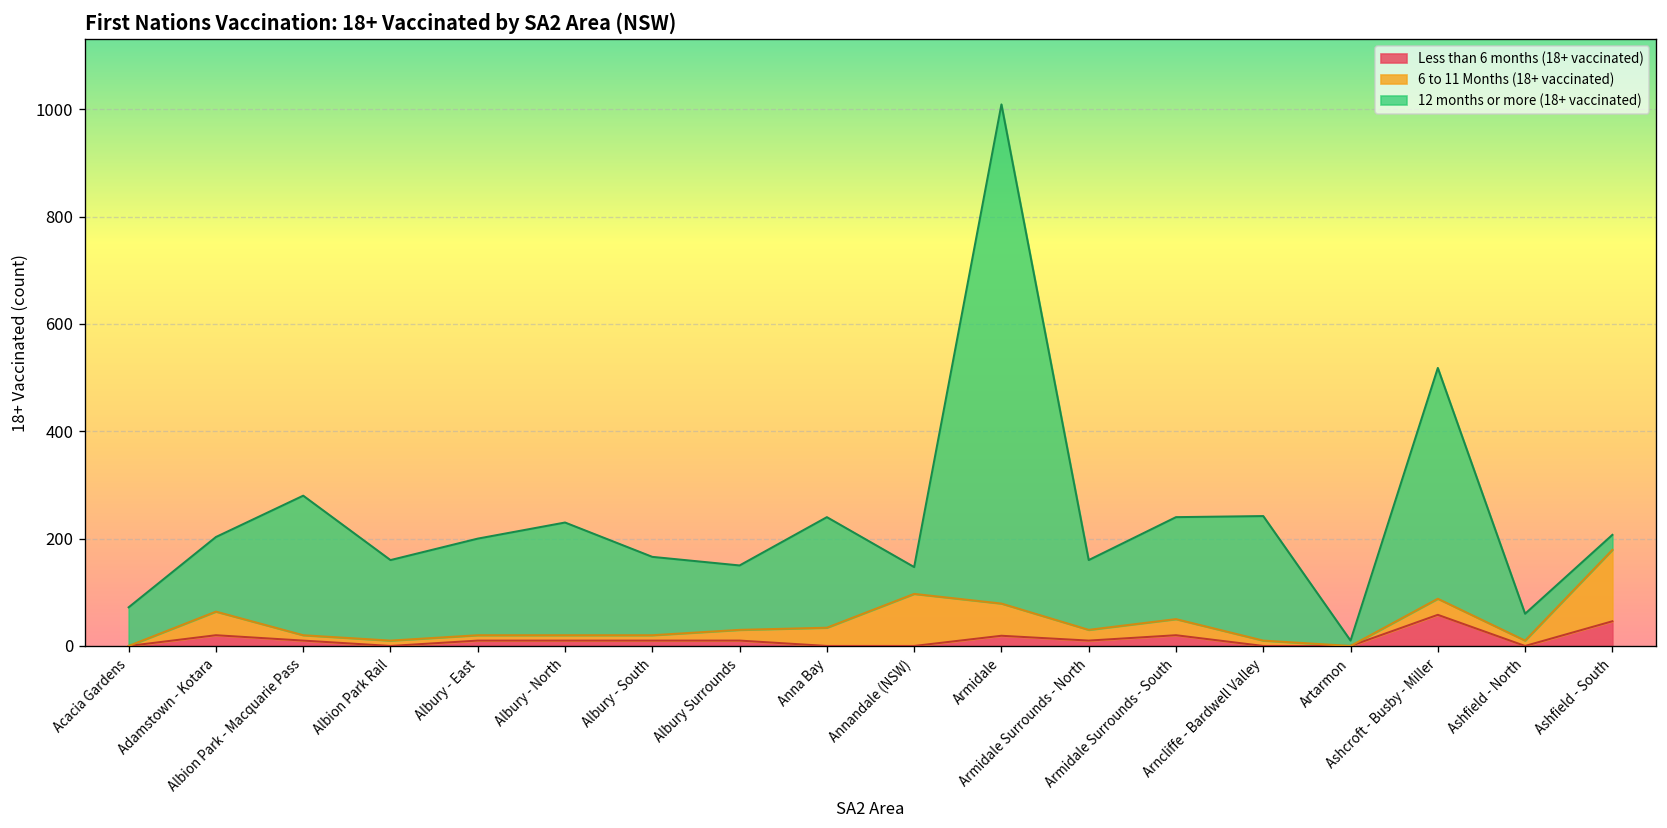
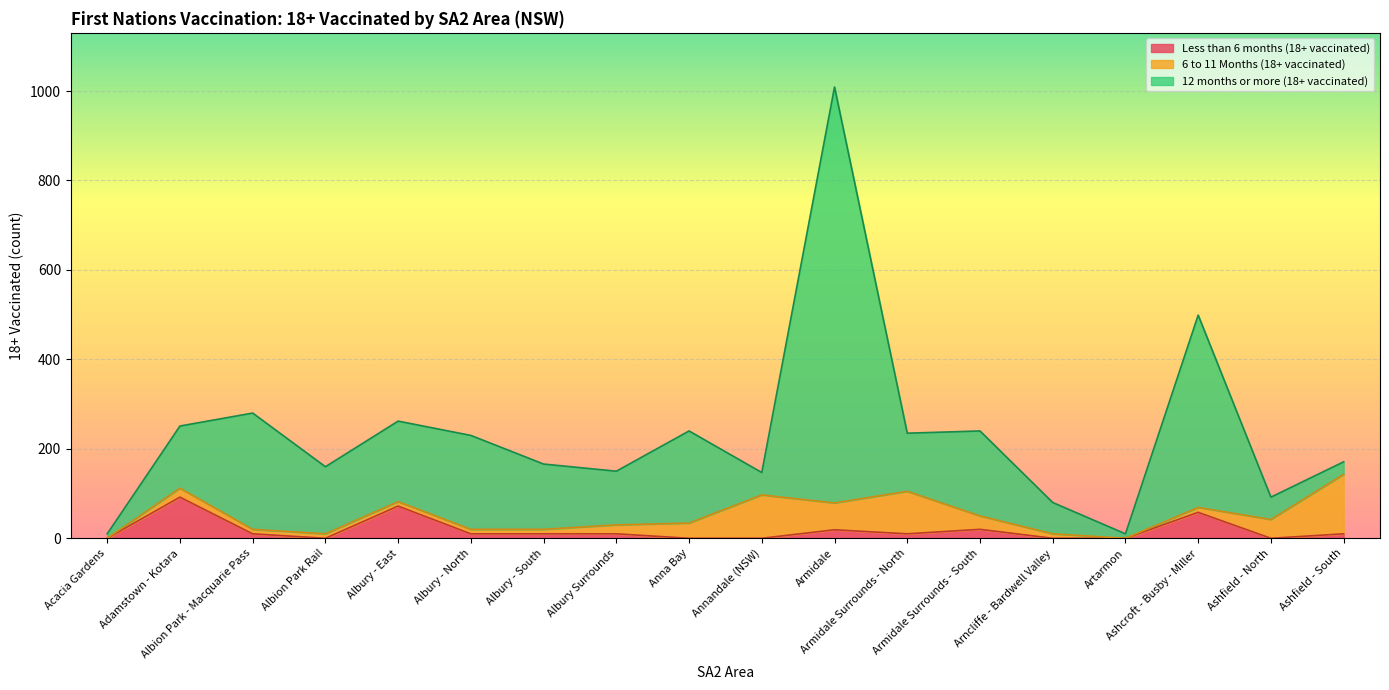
12 months or more (18+ vaccinated), Acacia Gardens: 70 -> 10
Less than 6 months (18+ vaccinated), Adamstown - Kotara: 20 -> 90
6 to 11 Months (18+ vaccinated), Adamstown - Kotara: 40 -> 20
Less than 6 months (18+ vaccinated), Albury - East: 10 -> 70
6 to 11 Months (18+ vaccinated), Armidale Surrounds - North: 20 -> 100
12 months or more (18+ vaccinated), Arncliffe - Bardwell Valley: 230 -> 70
6 to 11 Months (18+ vaccinated), Ashcroft - Busby - Miller: 30 -> 10
6 to 11 Months (18+ vaccinated), Ashfield - North: 10 -> 40
Less than 6 months (18+ vaccinated), Ashfield - South: 50 -> 10
